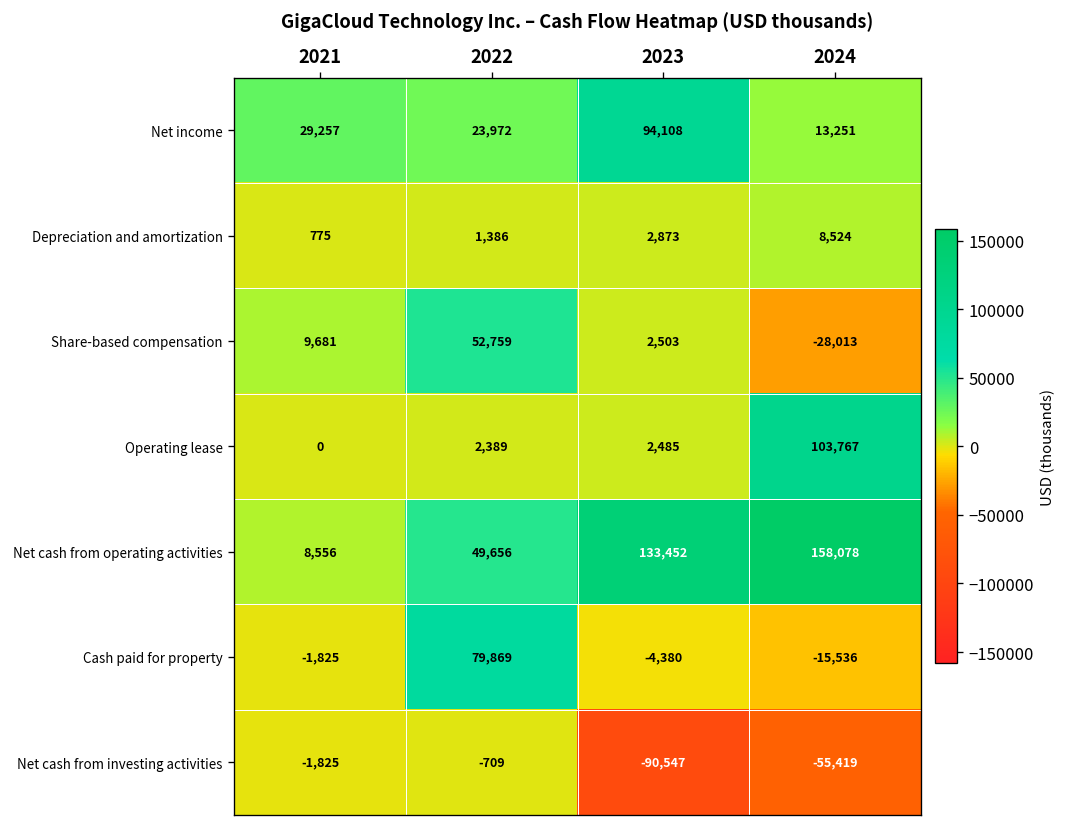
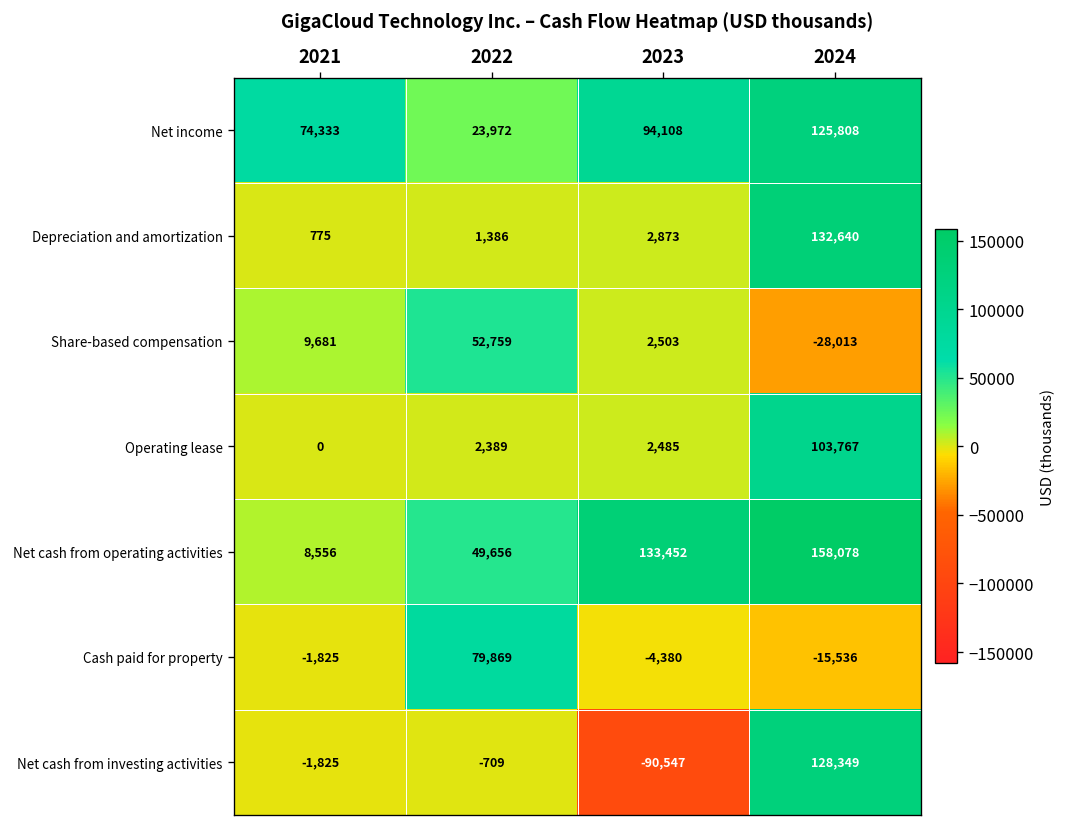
Net income, 2021: 29,257 -> 74,333
Net income, 2024: 13,251 -> 125,808
Depreciation and amortization, 2024: 8,524 -> 132,640
Net cash from investing activities, 2024: -55,419 -> 128,349
